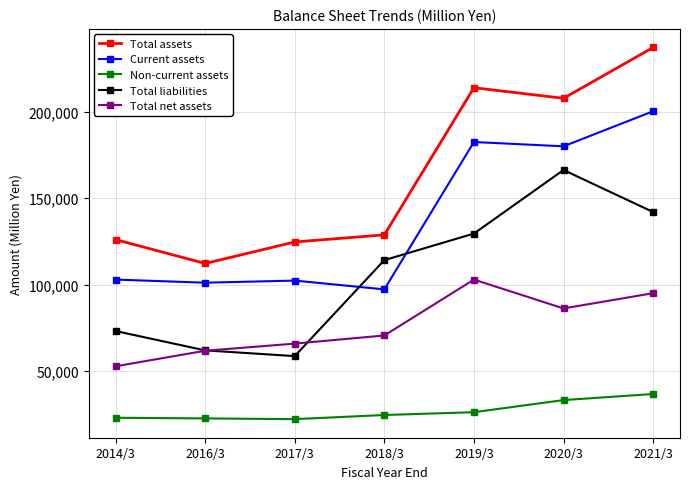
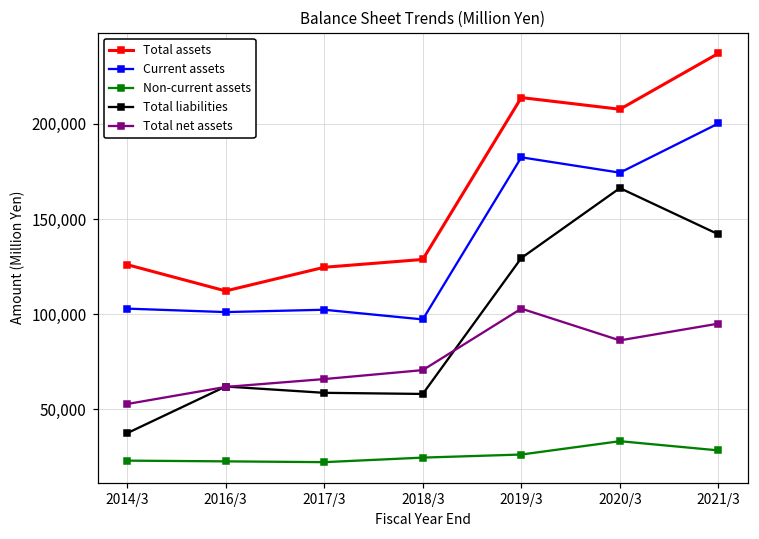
Total liabilities, 2014/3: 73,000 -> 38,000
Total liabilities, 2018/3: 114,000 -> 58,000
Current assets, 2020/3: 180,000 -> 174,000
Non-current assets, 2021/3: 37,000 -> 28,000
